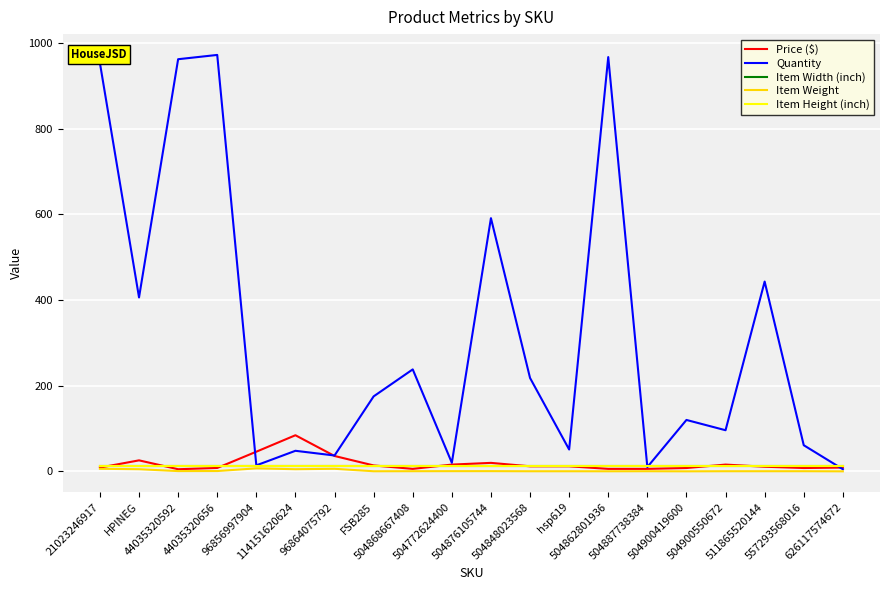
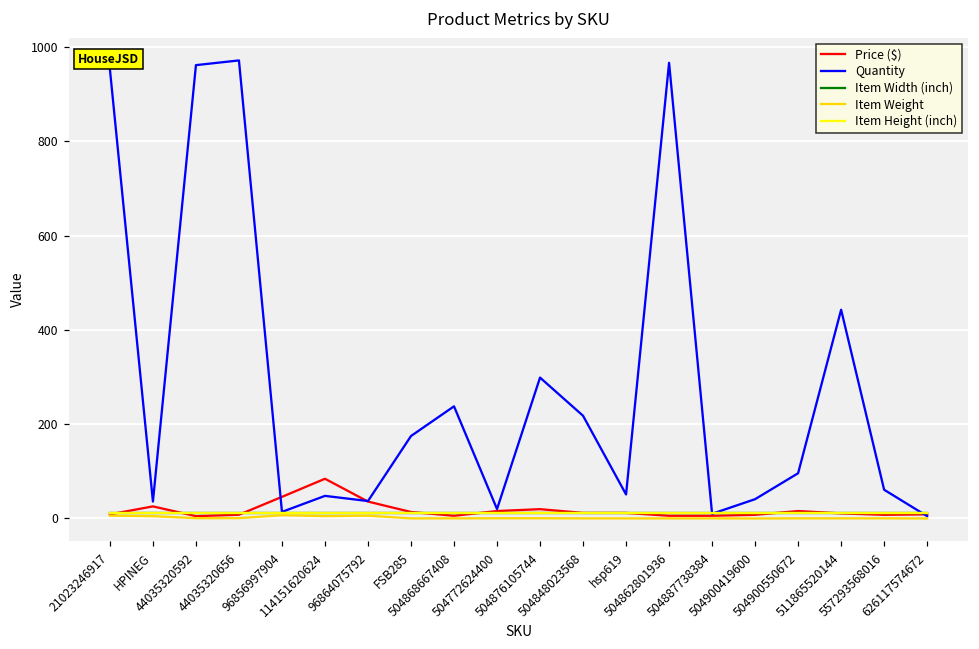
Quantity, HPINEG: 410 -> 40
Quantity, 504876105744: 590 -> 300
Quantity, 504900419600: 120 -> 40
